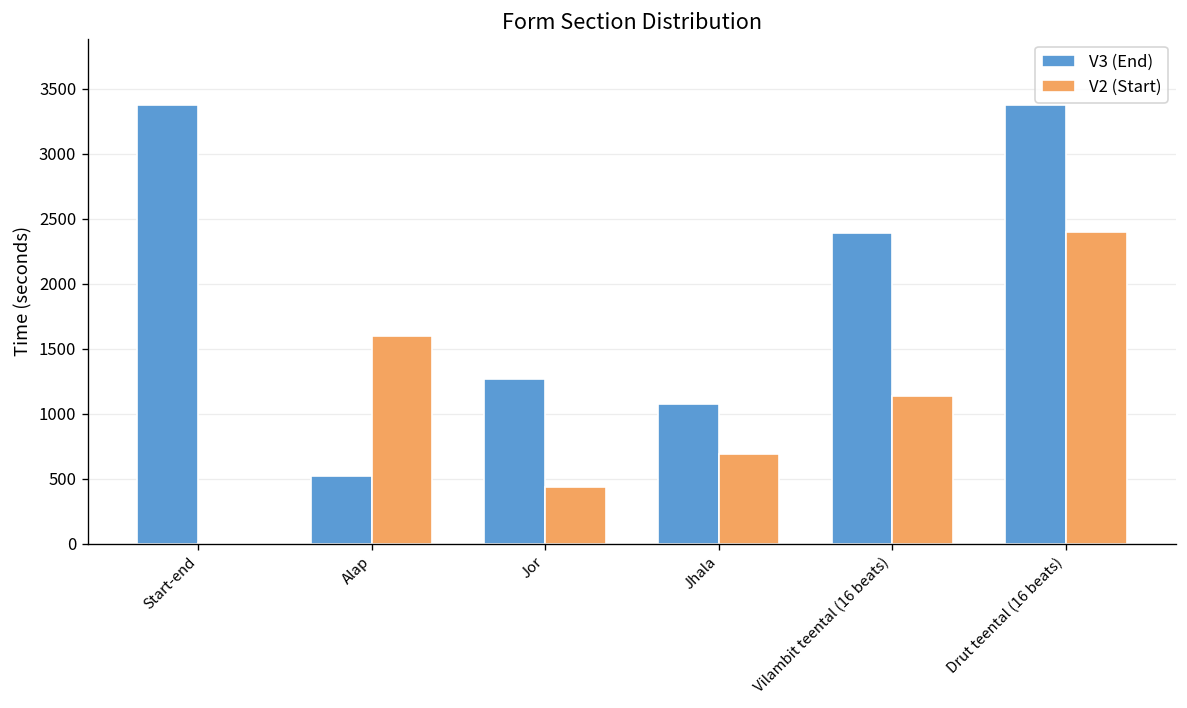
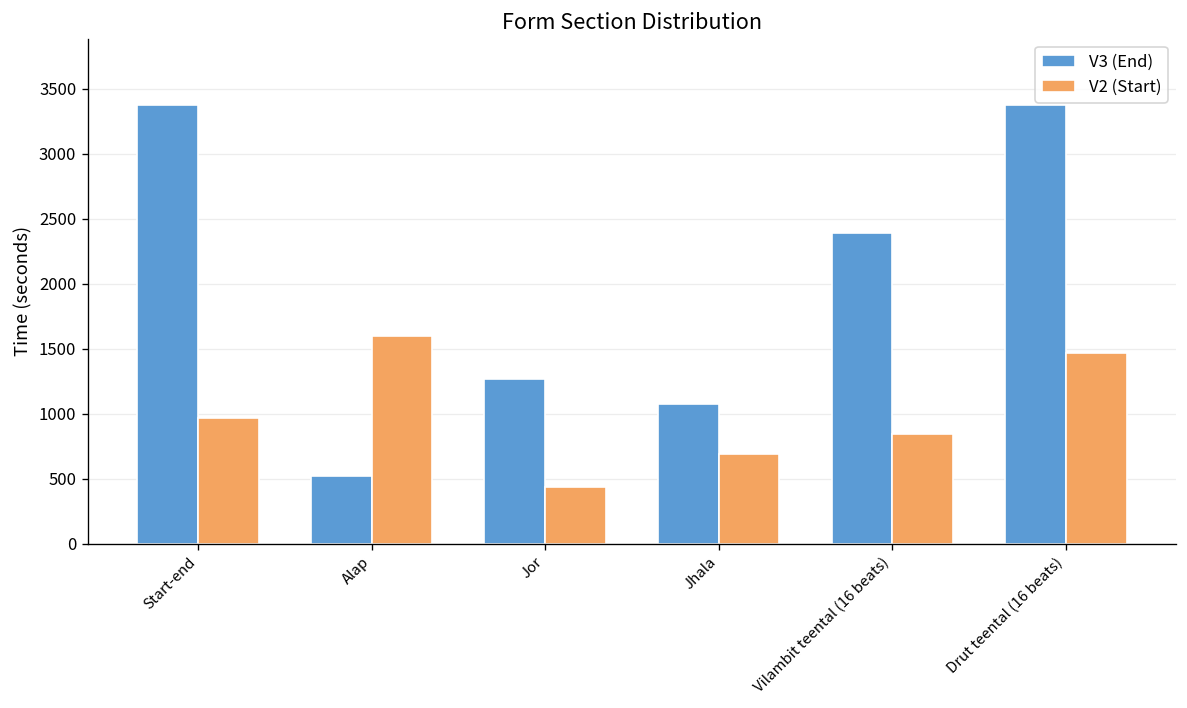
V2 (Start), Start-end: 0 -> 970
V2 (Start), Vilambit teental (16 beats): 1140 -> 840
V2 (Start), Drut teental (16 beats): 2390 -> 1470
